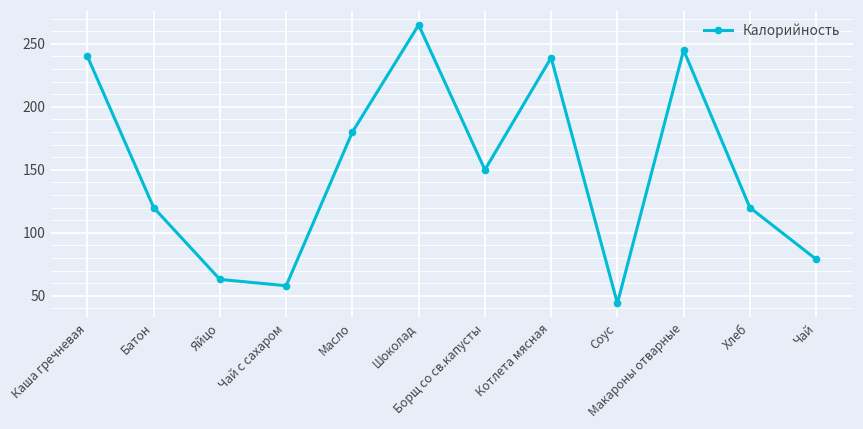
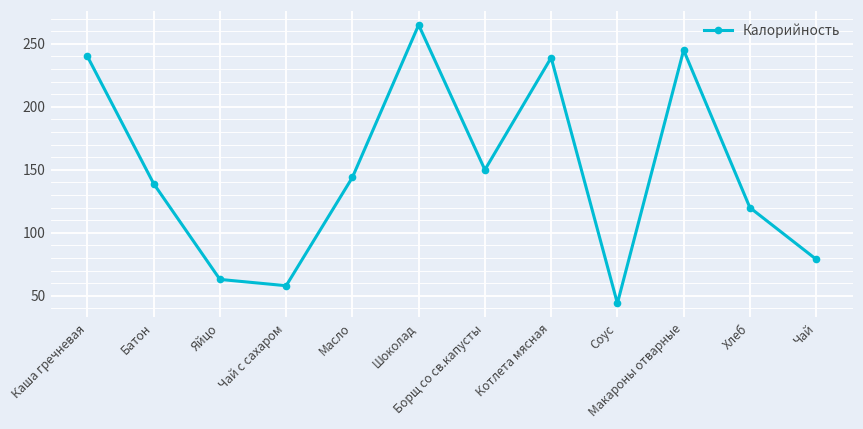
Батон: 120 -> 139
Масло: 180 -> 144
